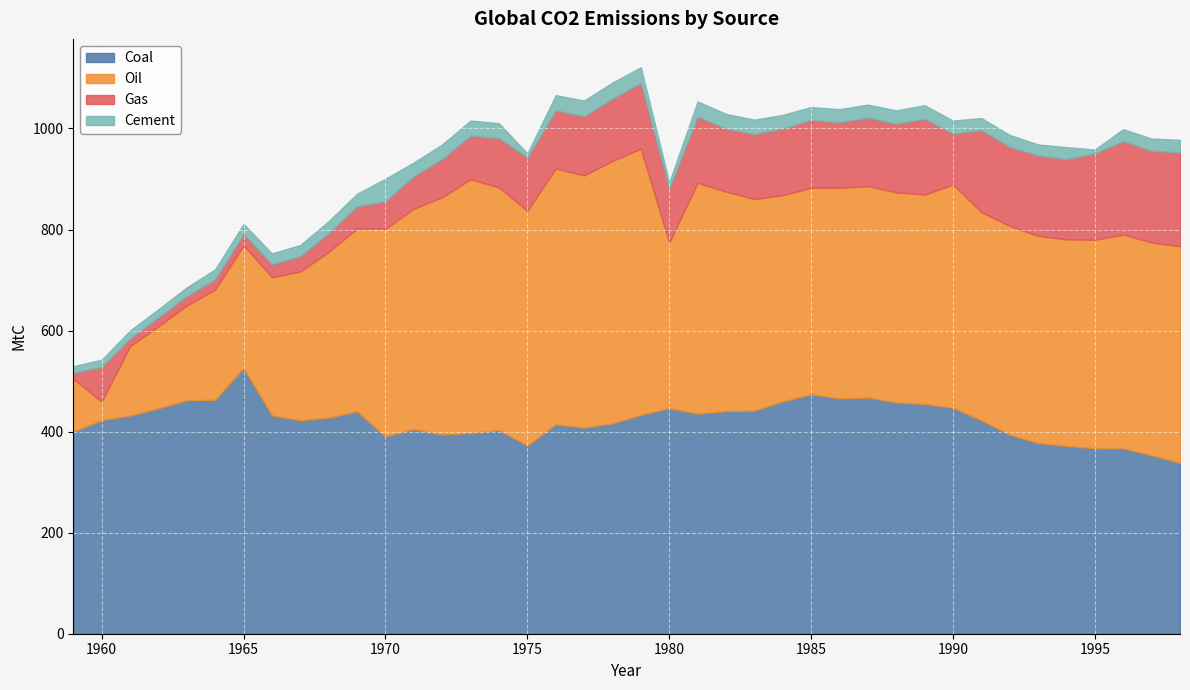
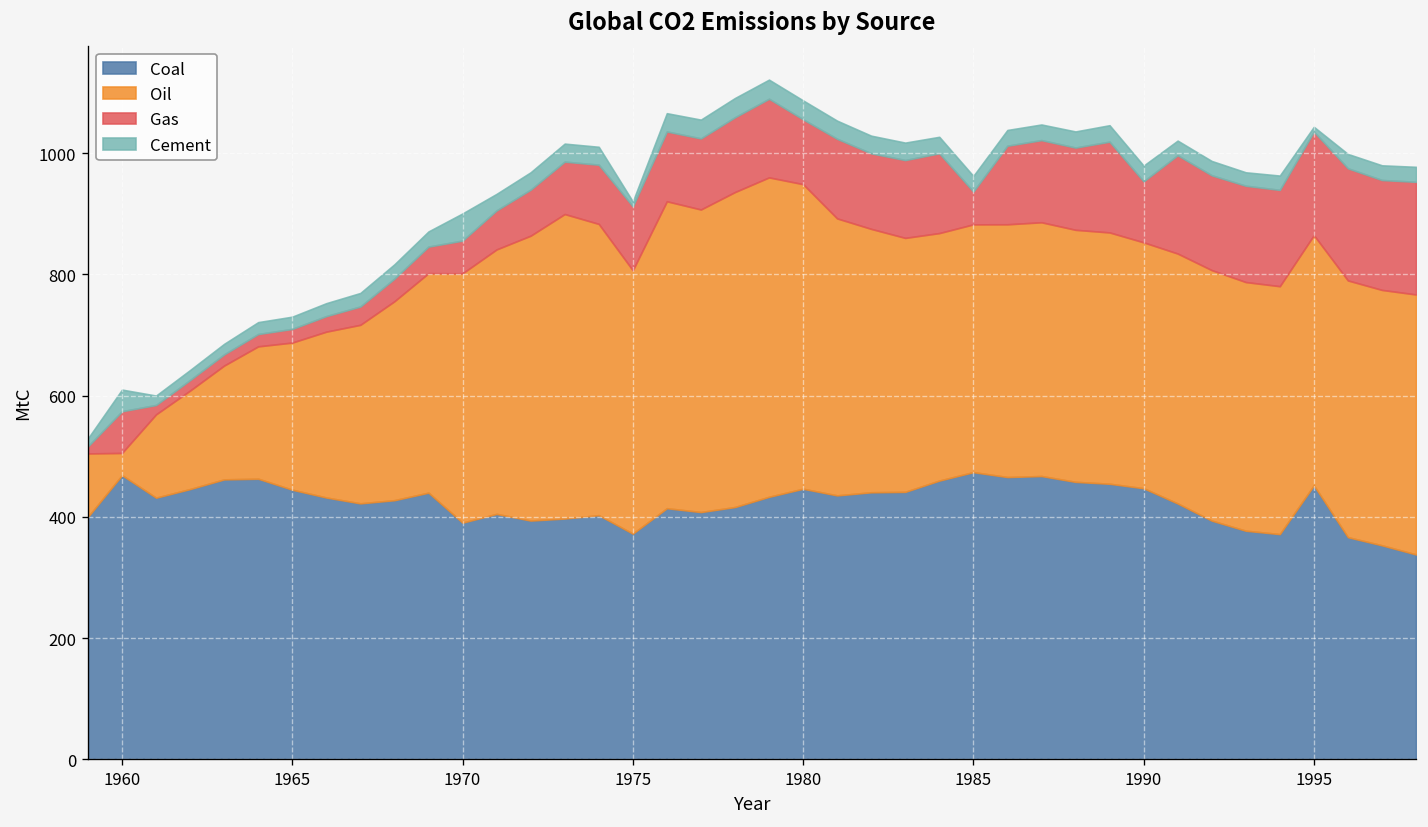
Coal, 1960: 420 -> 470
Cement, 1960: 10 -> 40
Coal, 1965: 530 -> 440
Oil, 1975: 460 -> 430
Oil, 1980: 330 -> 500
Cement, 1980: 10 -> 30
Gas, 1985: 130 -> 50
Oil, 1990: 440 -> 410
Coal, 1995: 370 -> 450
